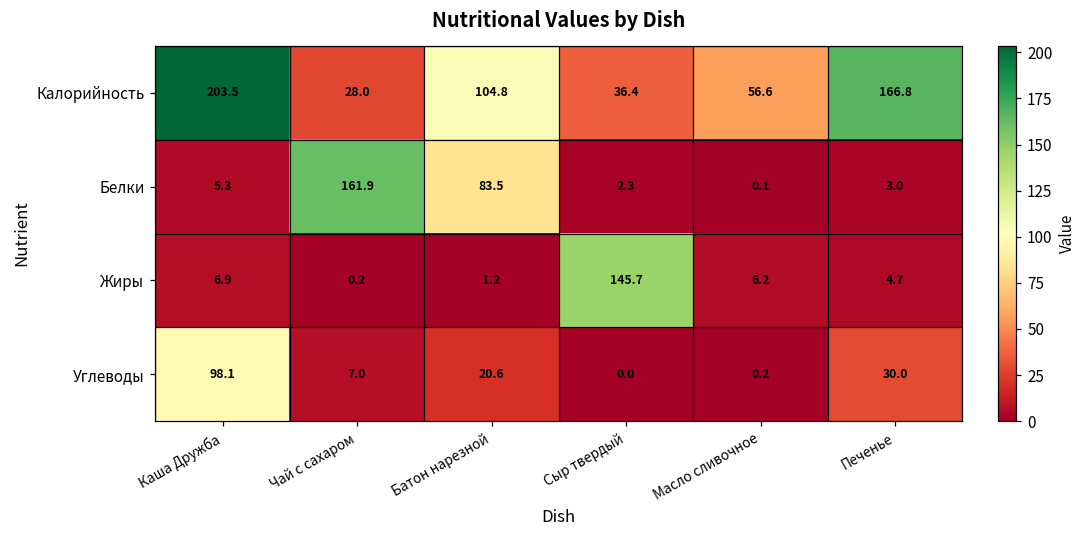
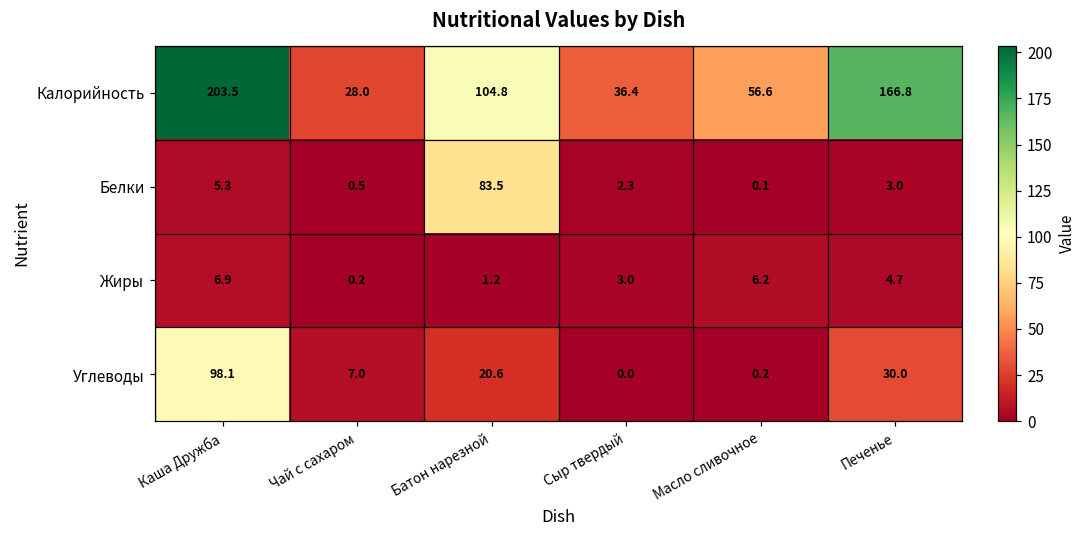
Белки, Чай с сахаром: 161.9 -> 0.5
Жиры, Сыр твердый: 145.7 -> 3.0
